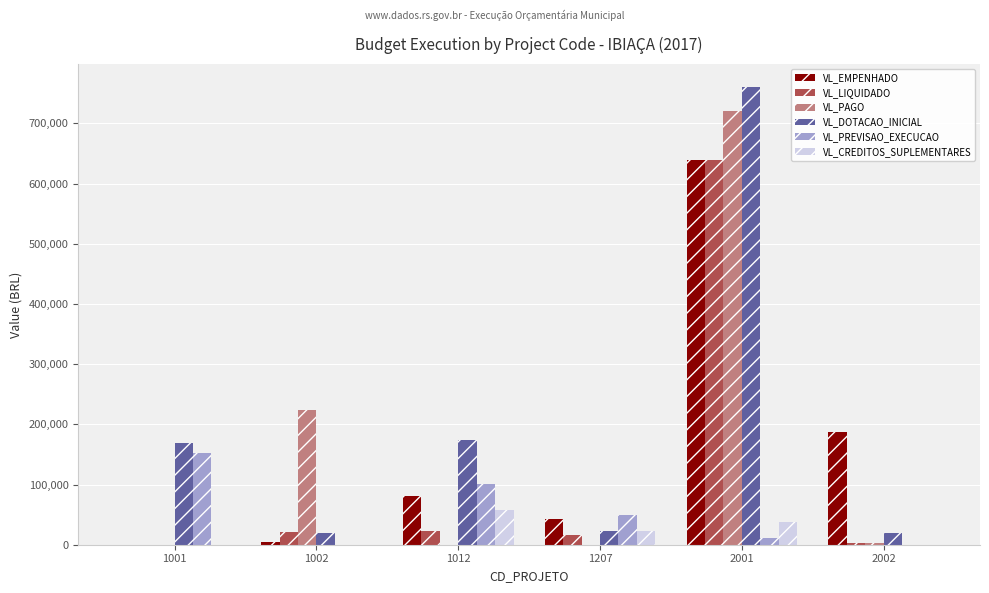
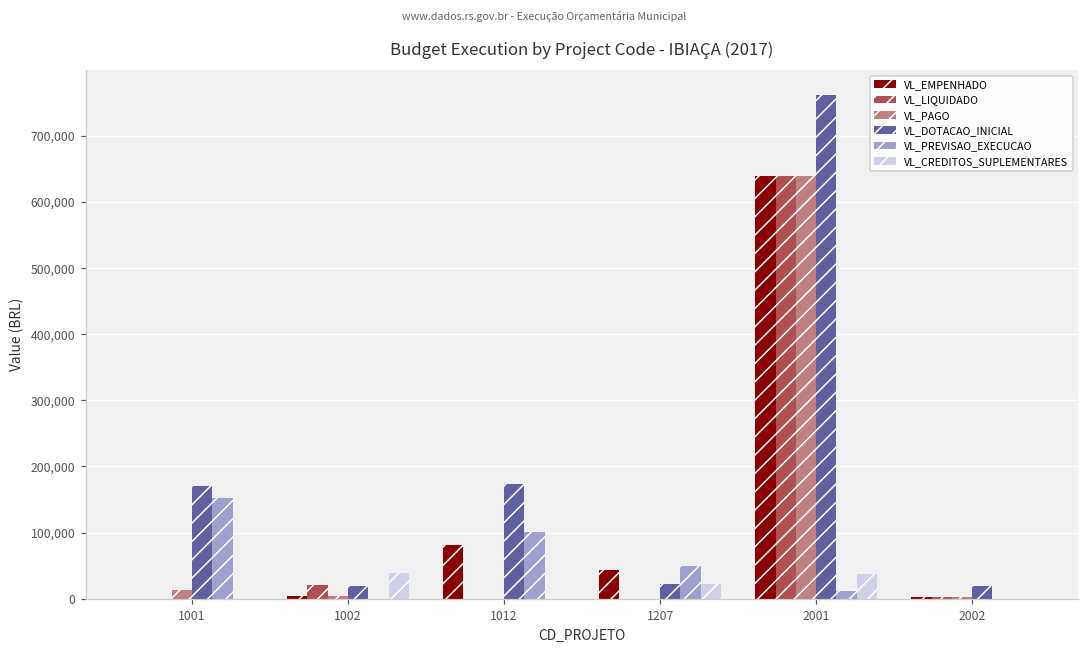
VL_PAGO, 1001: 0 -> 10,000
VL_PAGO, 1002: 220,000 -> 0
VL_CREDITOS_SUPLEMENTARES, 1002: 0 -> 40,000
VL_LIQUIDADO, 1012: 20,000 -> 0
VL_CREDITOS_SUPLEMENTARES, 1012: 60,000 -> 0
VL_LIQUIDADO, 1207: 20,000 -> 0
VL_PAGO, 2001: 720,000 -> 640,000
VL_EMPENHADO, 2002: 190,000 -> 0
